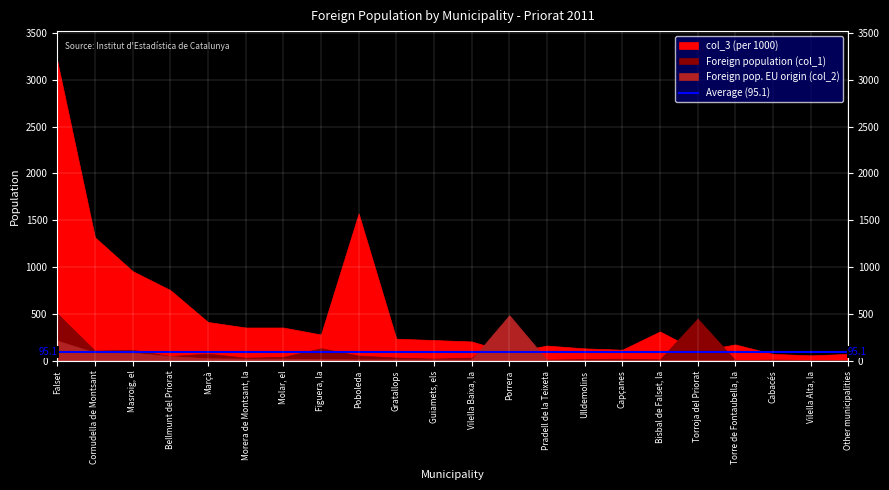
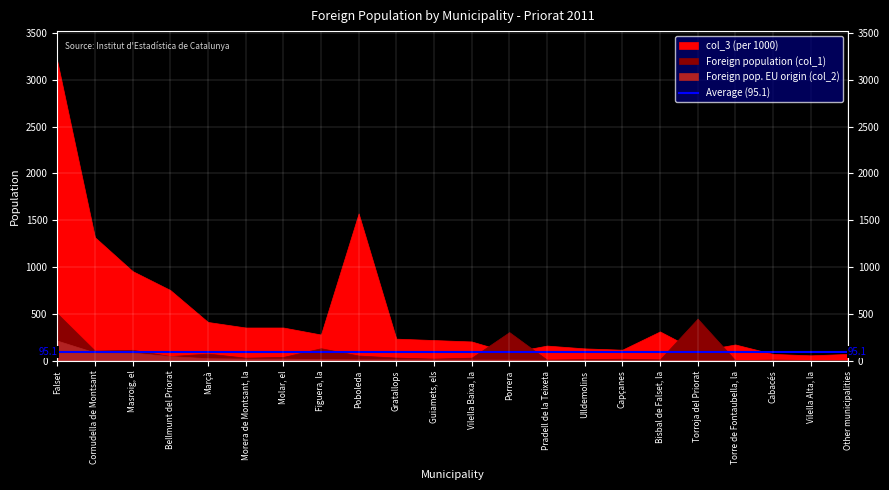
Foreign pop. EU origin (col_2), Porrera: 500 -> 0
